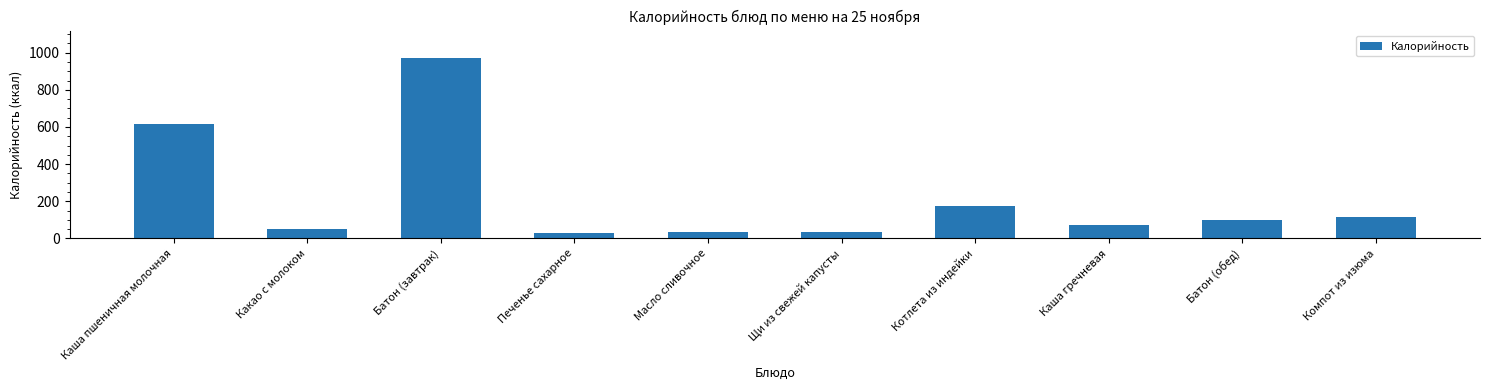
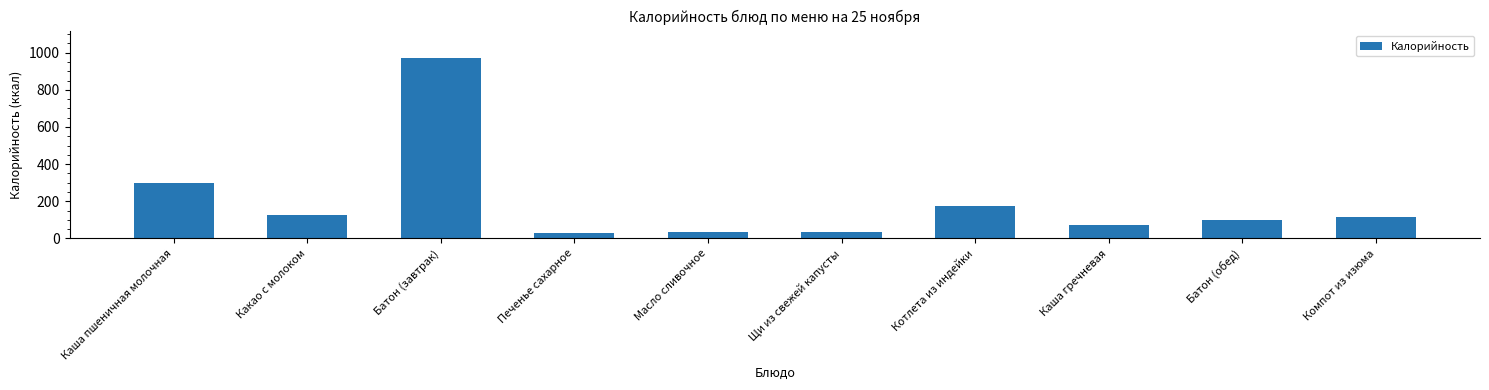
Каша пшеничная молочная: 620 -> 300
Какао с молоком: 50 -> 130
